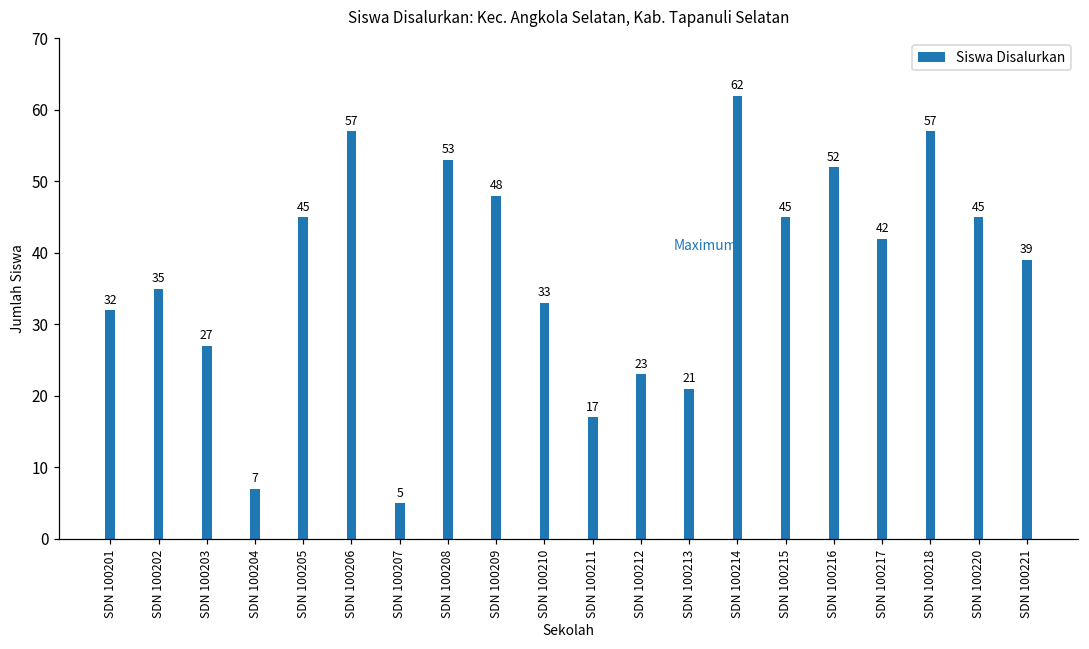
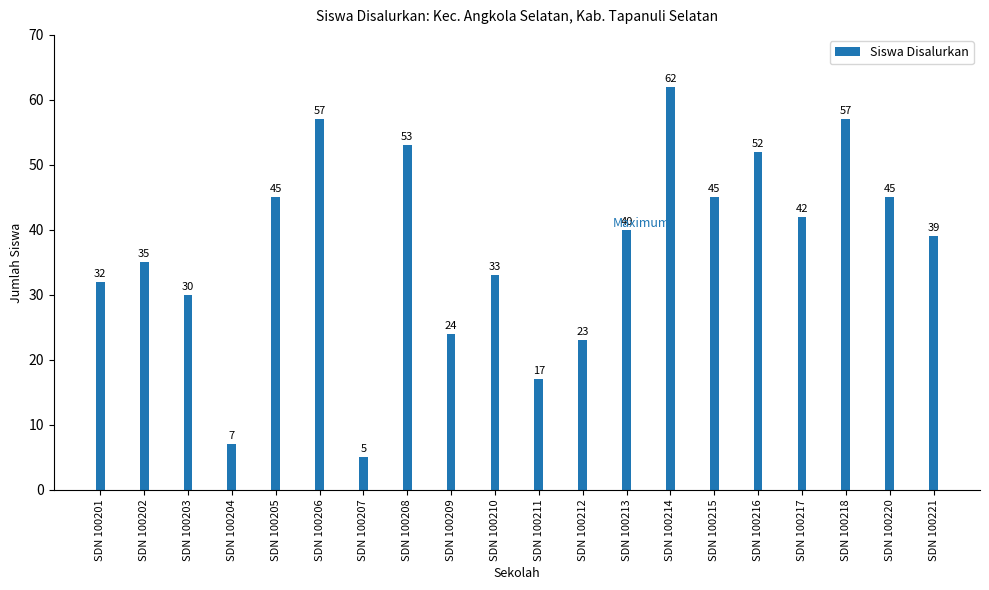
SDN 100203: 27 -> 30
SDN 100209: 48 -> 24
SDN 100213: 21 -> 40
